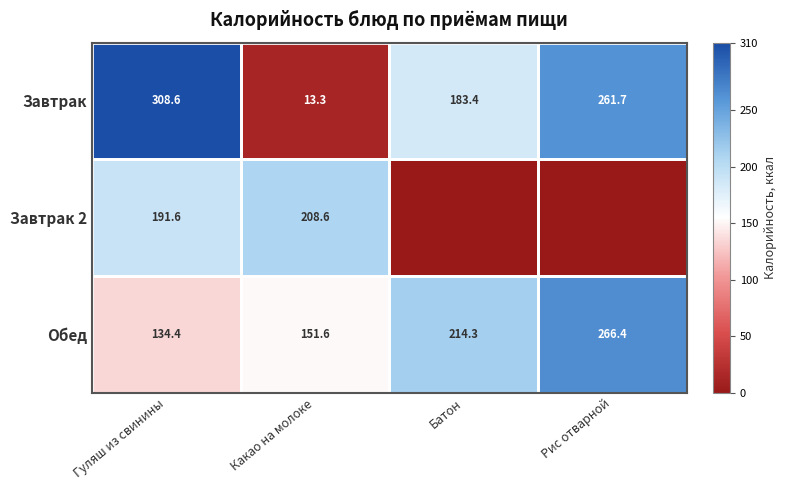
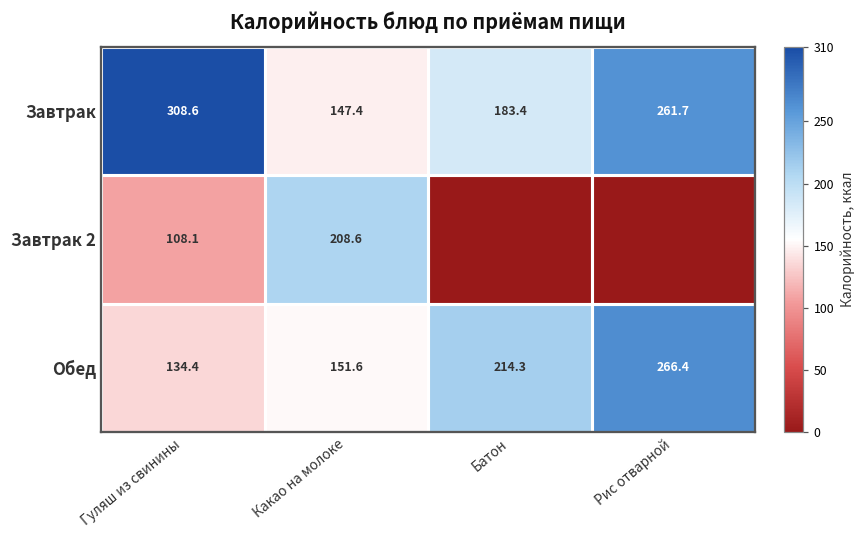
Завтрак, Какао на молоке: 13.3 -> 147.4
Завтрак 2, Гуляш из свинины: 191.6 -> 108.1
